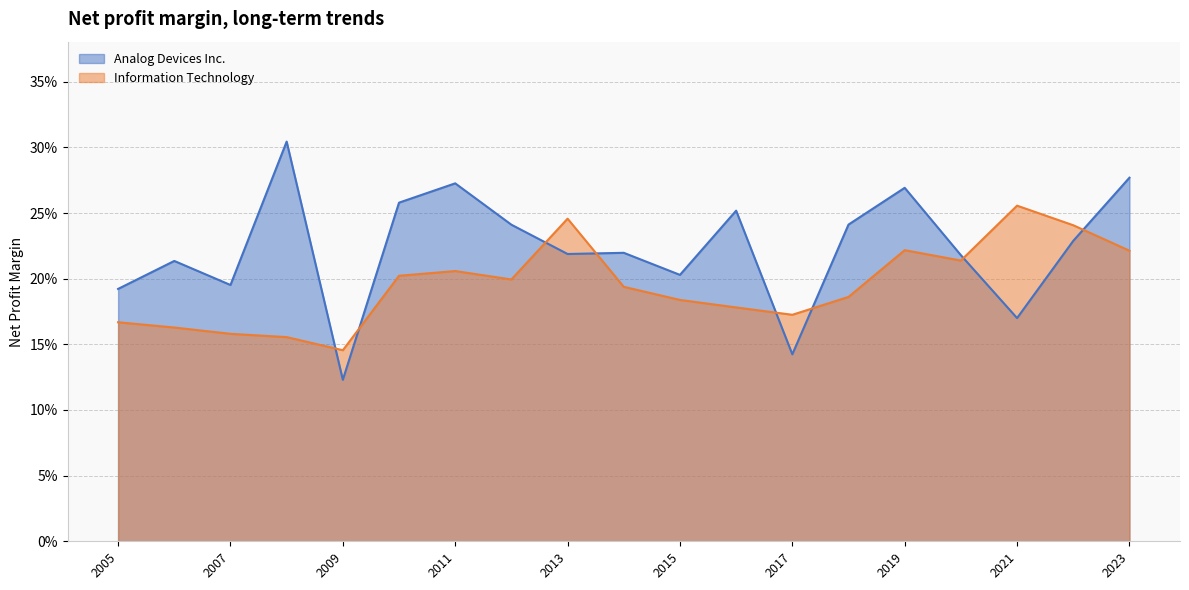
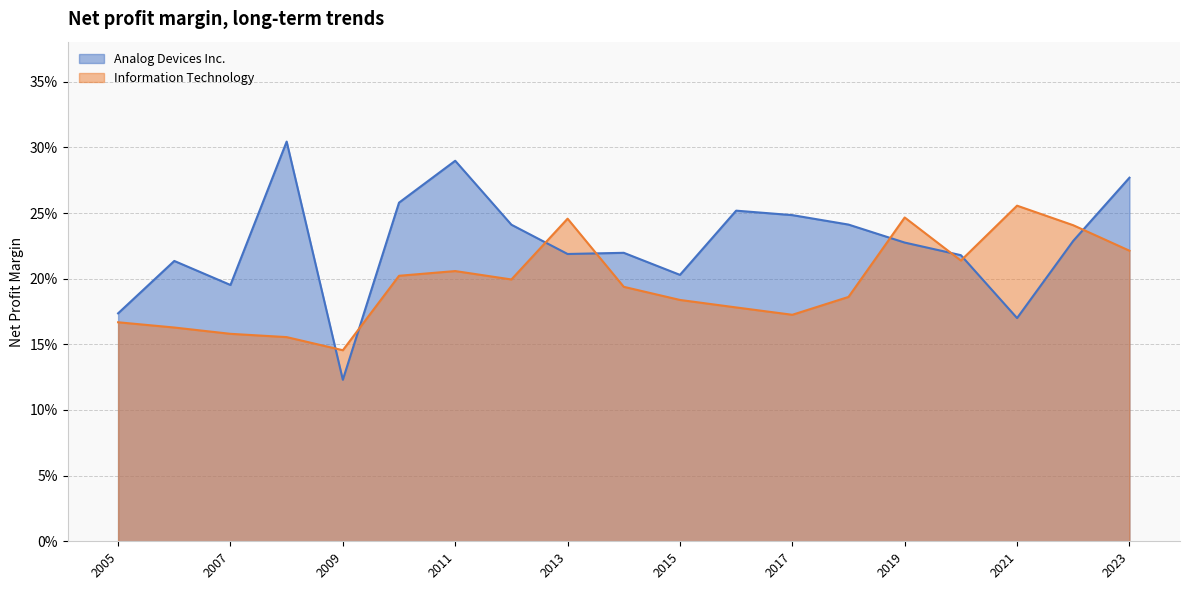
Analog Devices Inc., 2005: 19.2% -> 17.4%
Analog Devices Inc., 2011: 27.3% -> 29.0%
Analog Devices Inc., 2017: 14.2% -> 24.8%
Analog Devices Inc., 2019: 26.9% -> 22.8%
Information Technology, 2019: 22.2% -> 24.7%
